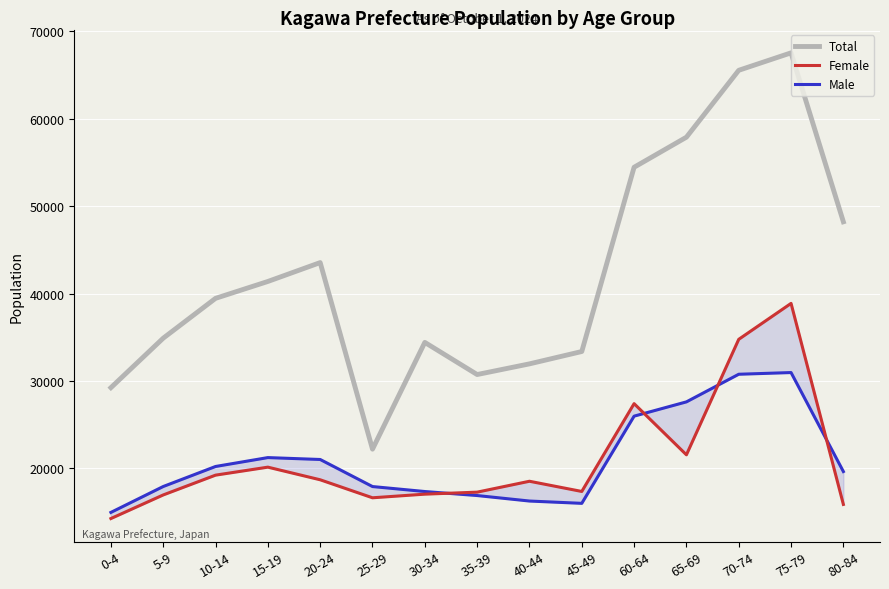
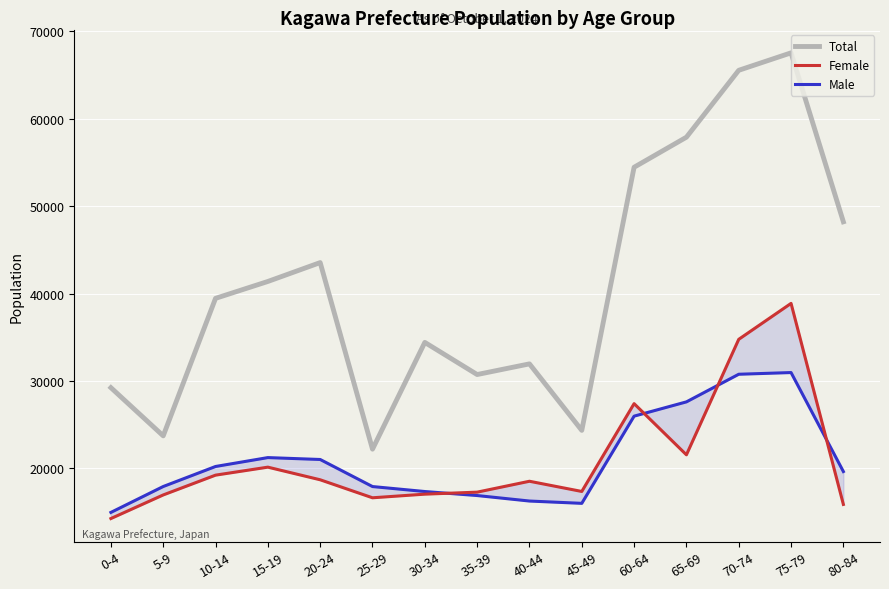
Total, 5-9: 35000 -> 24000
Total, 45-49: 33000 -> 24000
